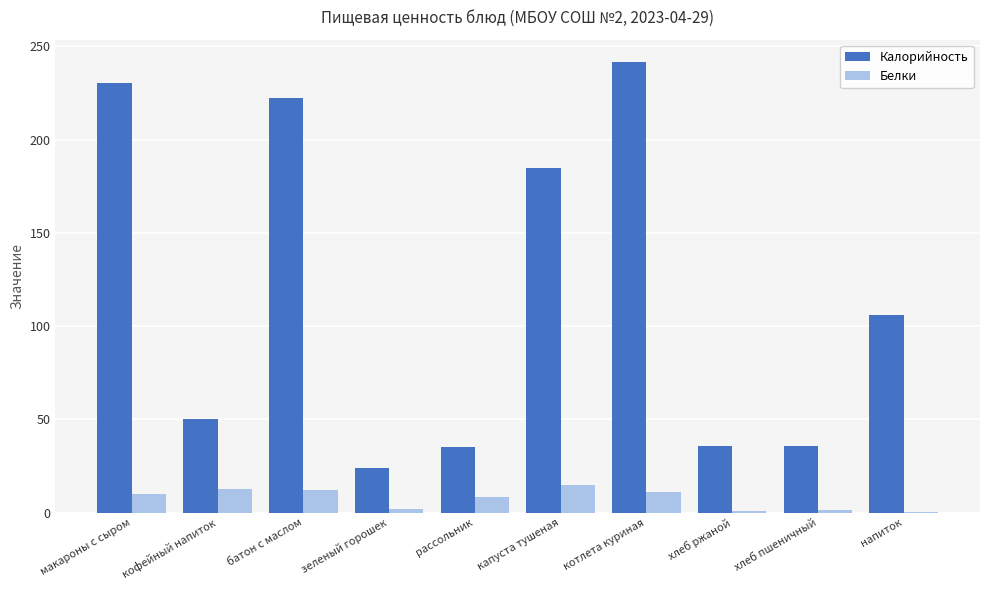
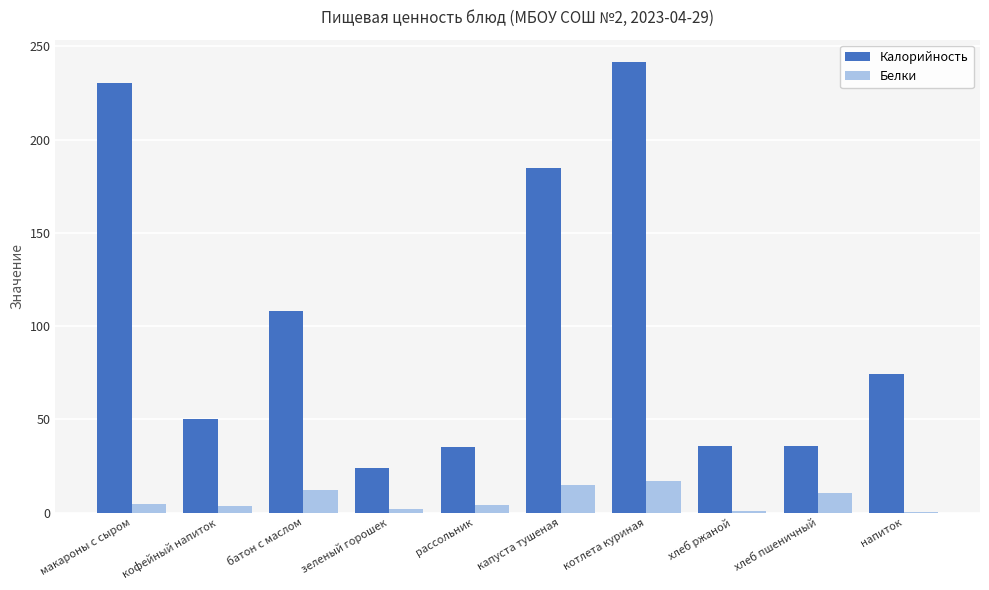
Белки, макароны с сыром: 10 -> 5
Белки, кофейный напиток: 13 -> 4
Калорийность, батон с маслом: 222 -> 108
Белки, рассольник: 9 -> 4
Белки, котлета куриная: 11 -> 17
Белки, хлеб пшеничный: 2 -> 11
Калорийность, напиток: 106 -> 75
